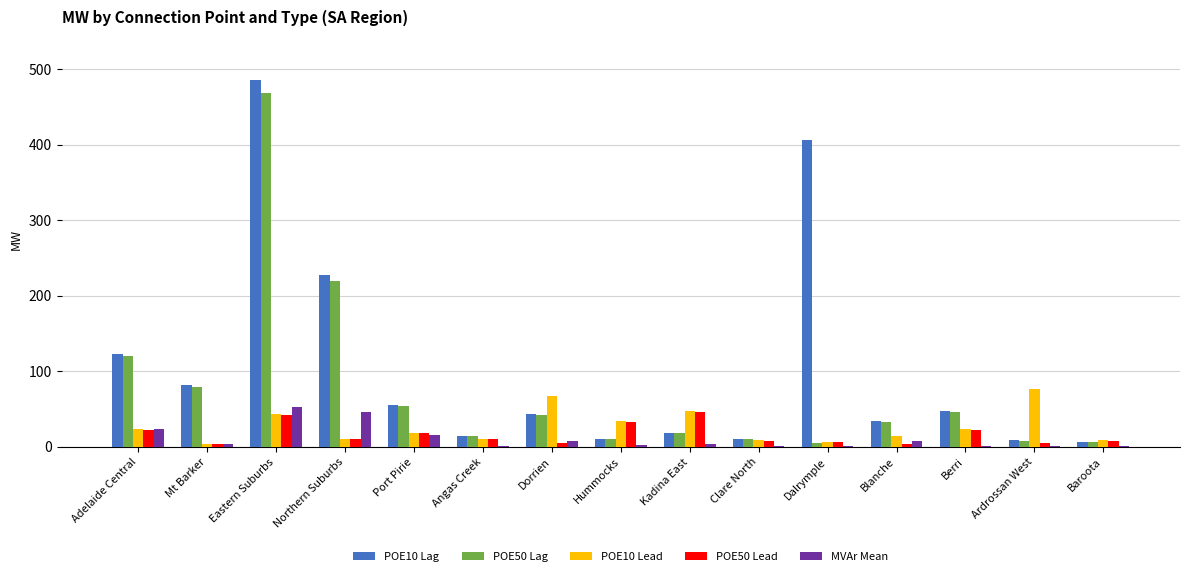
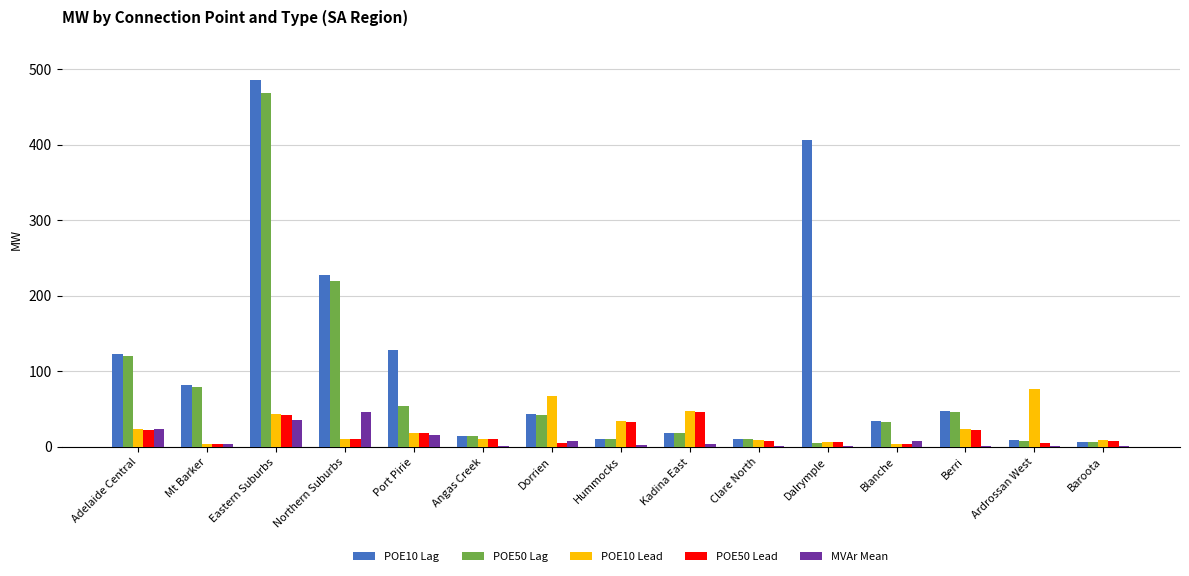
MVAr Mean, Eastern Suburbs: 50 -> 40
POE10 Lag, Port Pirie: 50 -> 130
POE10 Lead, Blanche: 20 -> 0
